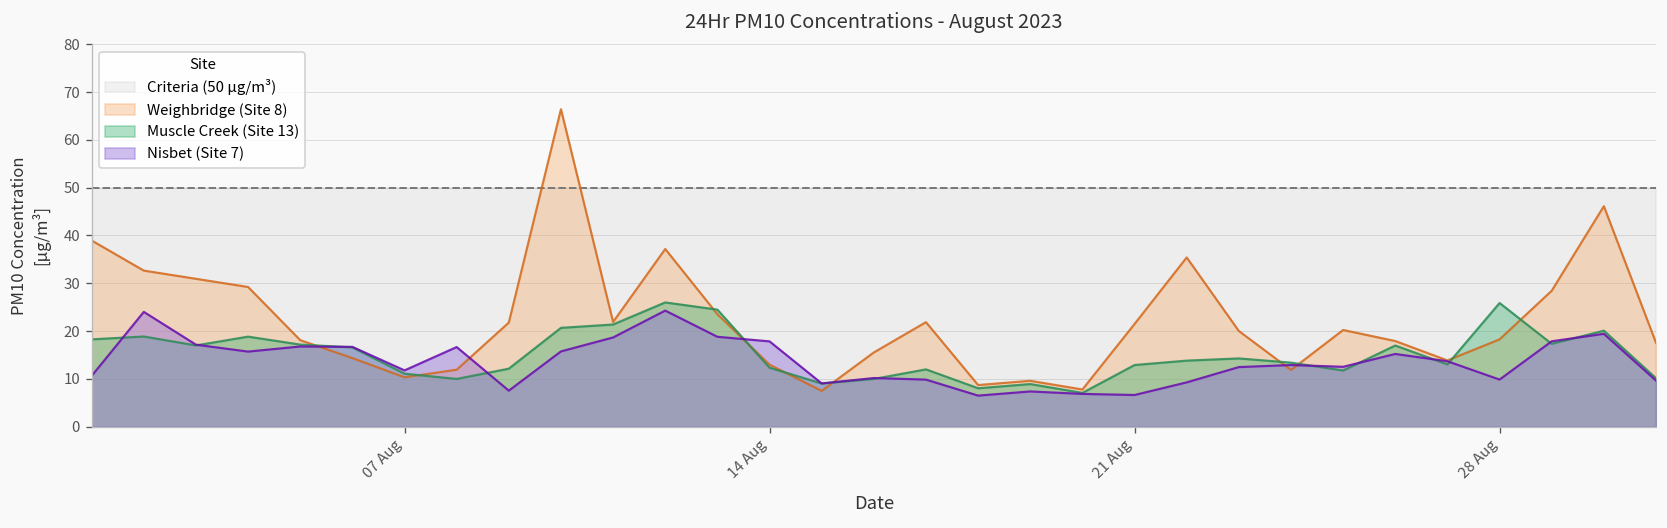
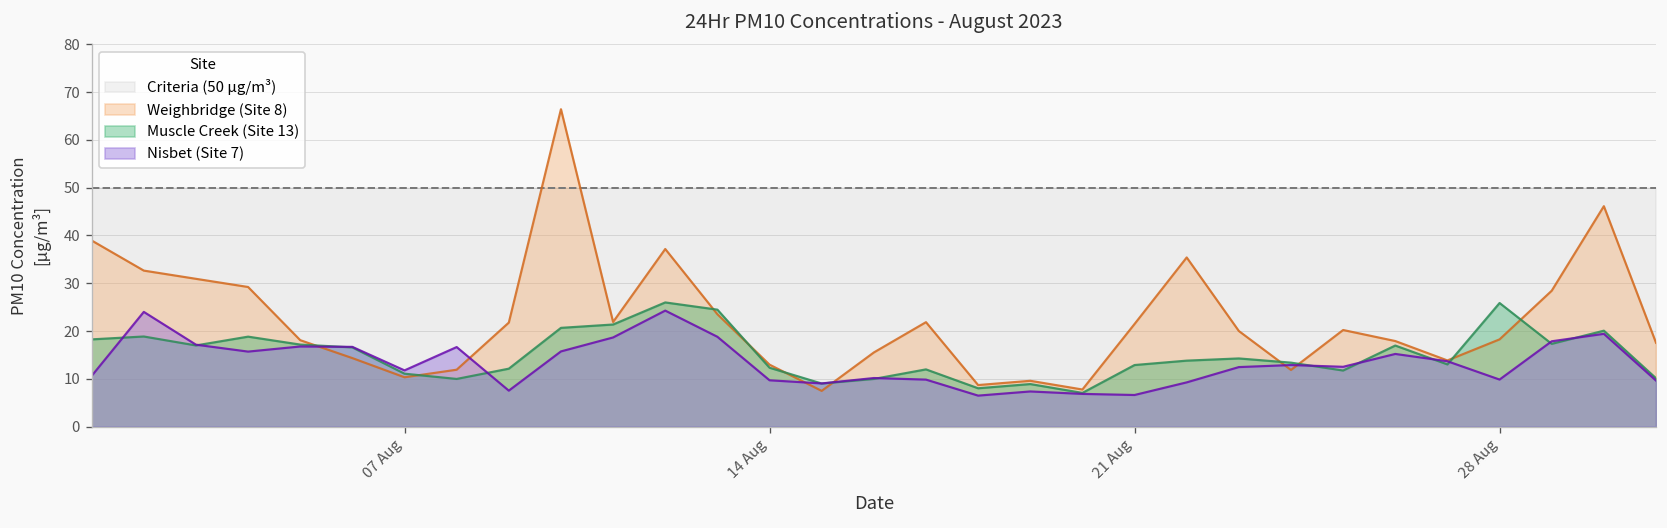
Nisbet (Site 7), 14 Aug: 18 -> 10
